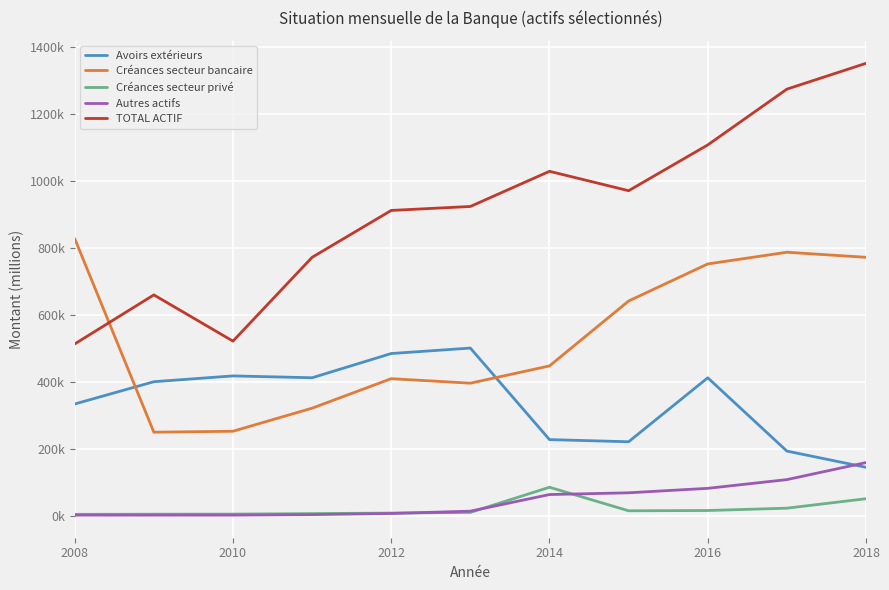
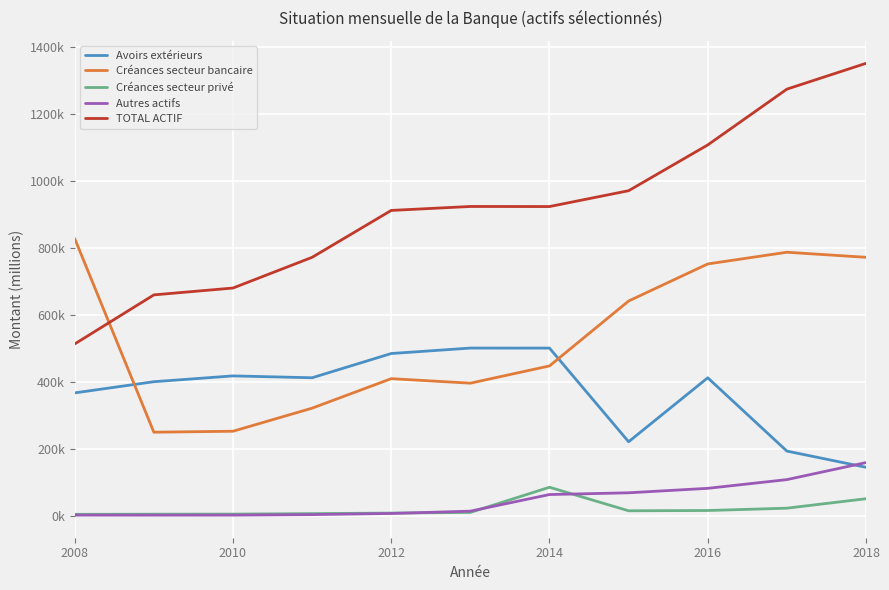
Avoirs extérieurs, 2008: 330000 -> 370000
TOTAL ACTIF, 2010: 520000 -> 680000
Avoirs extérieurs, 2014: 230000 -> 500000
TOTAL ACTIF, 2014: 1030000 -> 920000
